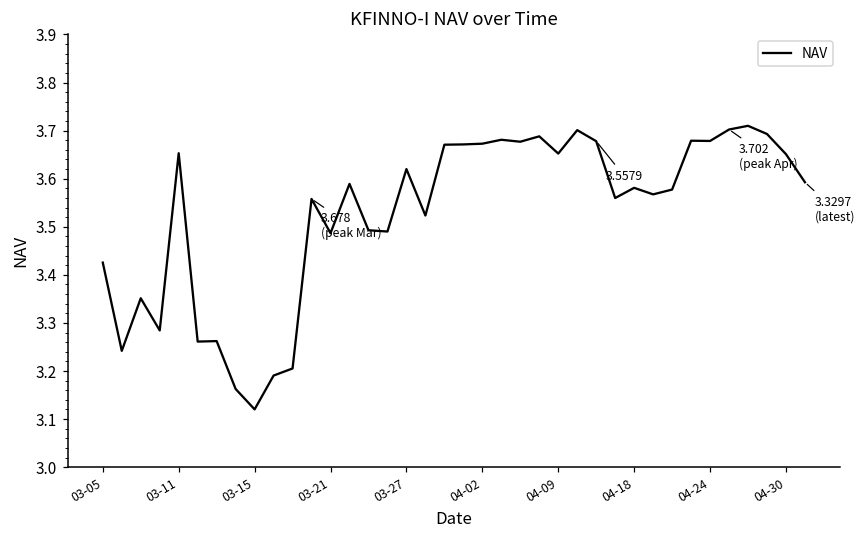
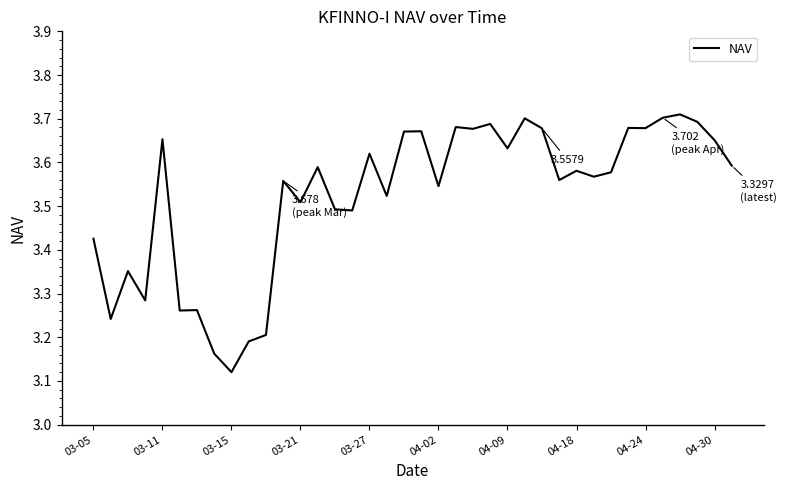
03-21: 3.49 -> 3.51
04-02: 3.67 -> 3.55
04-09: 3.65 -> 3.63
